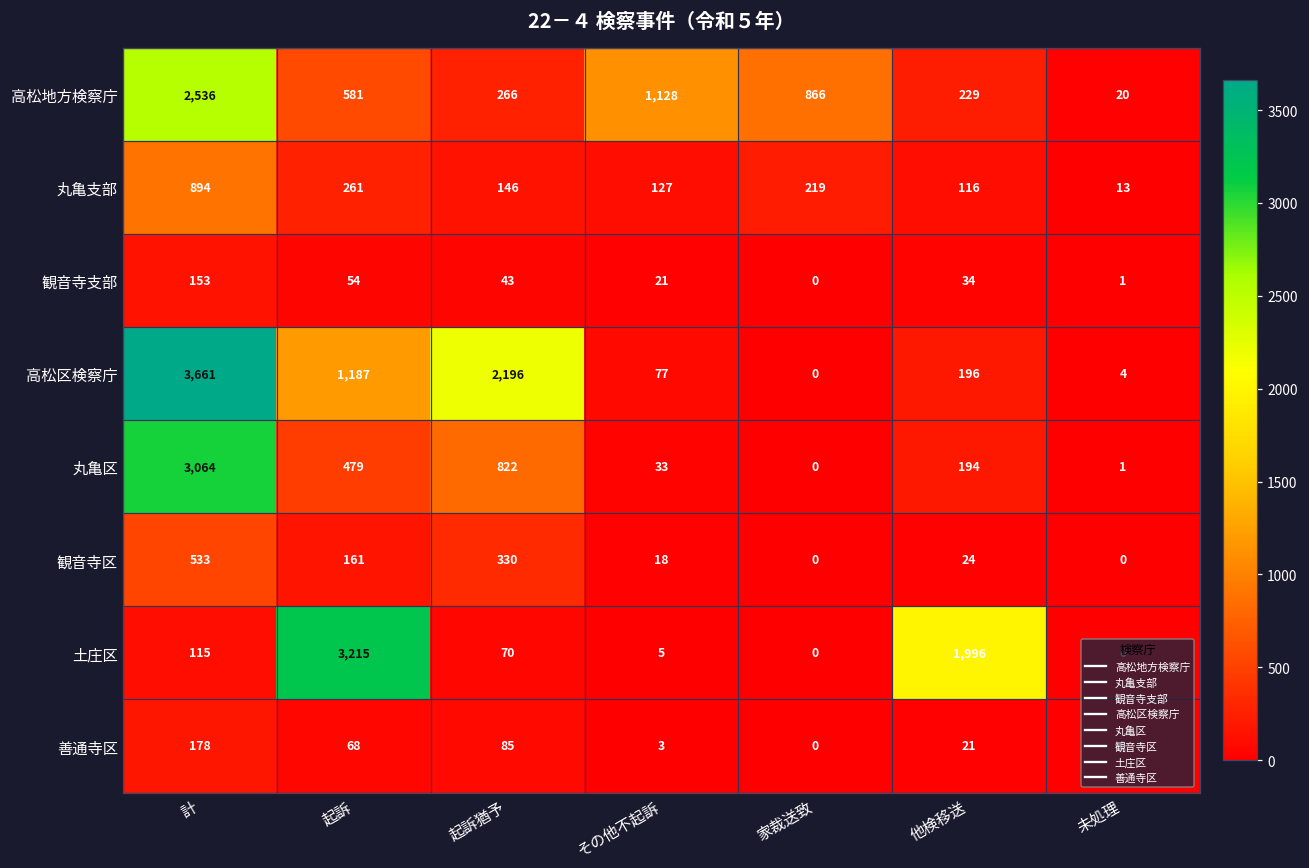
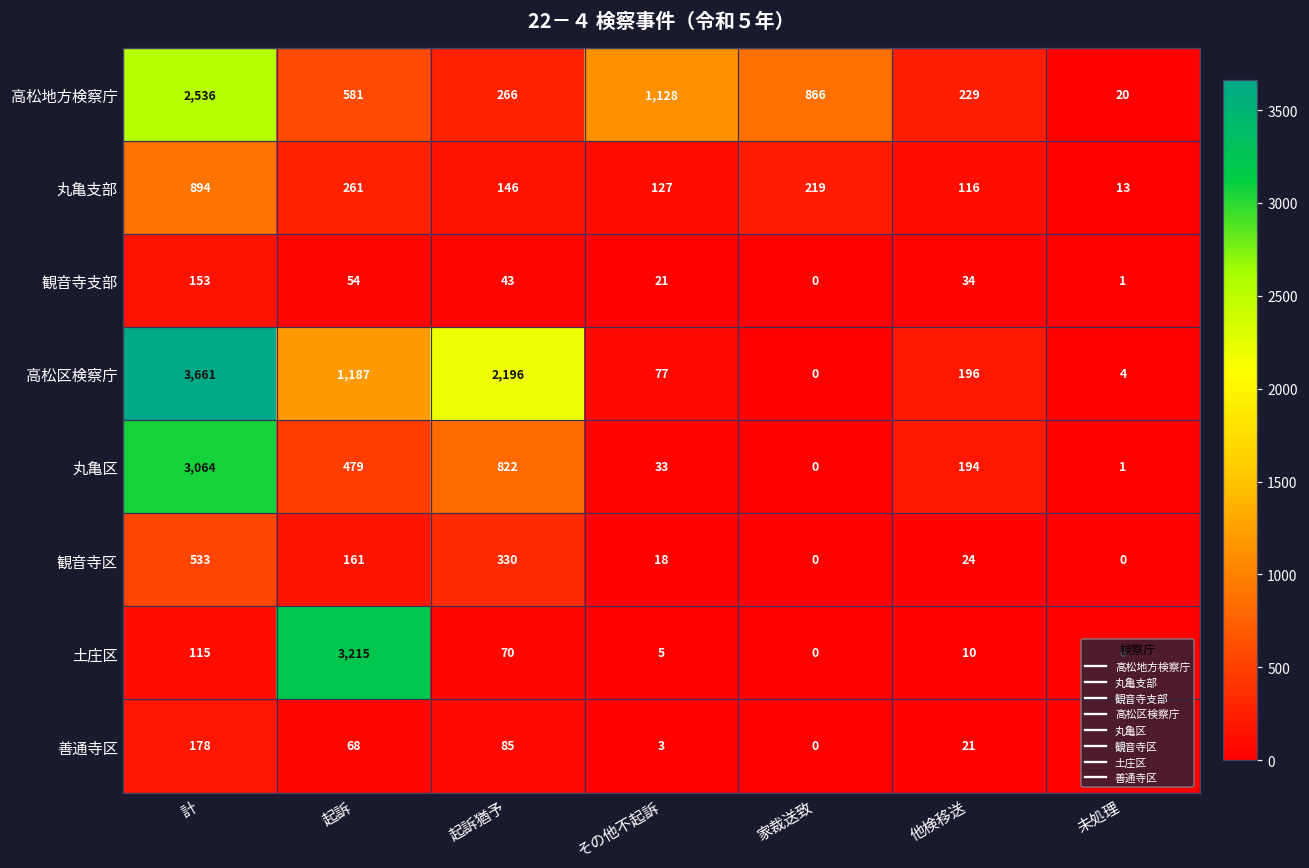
土庄区, 他検移送: 1,996 -> 10
